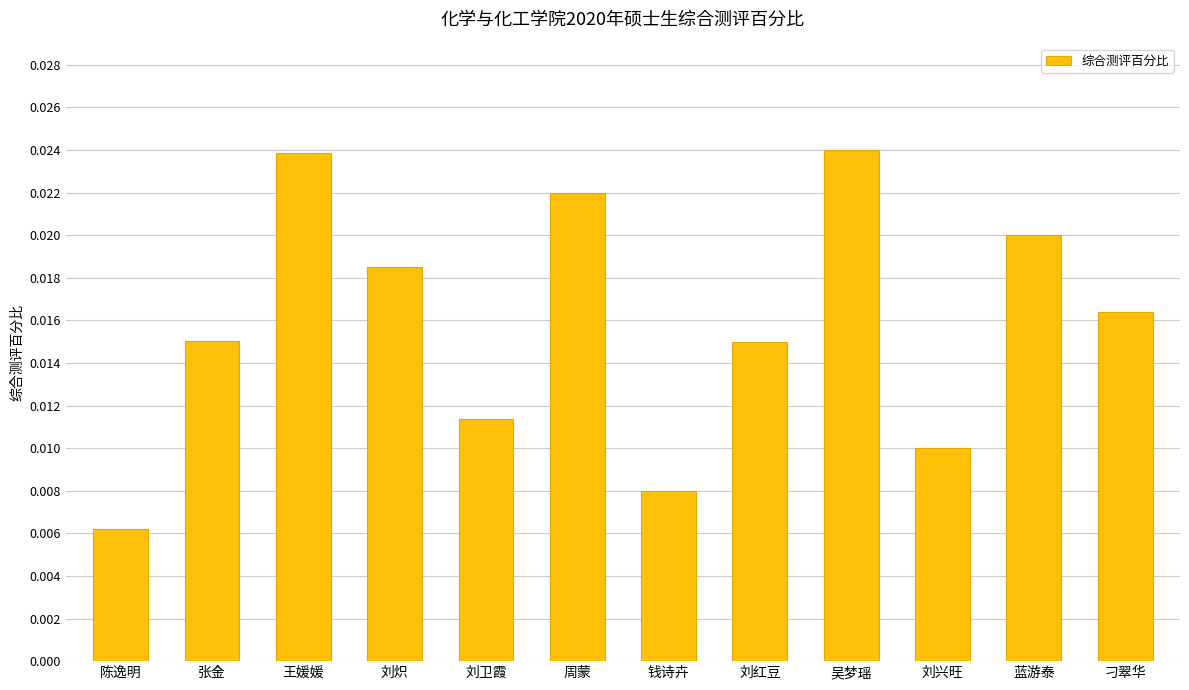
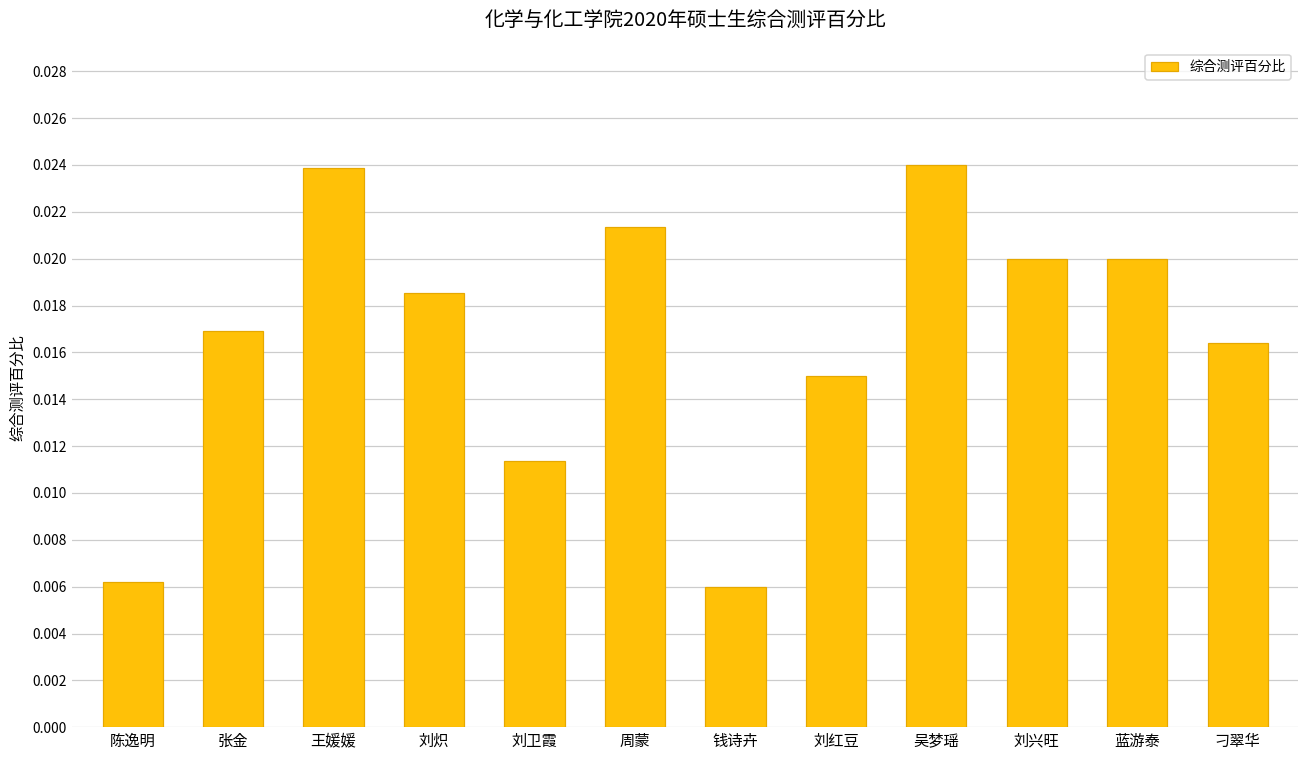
张金: 0.0150 -> 0.0169
周蒙: 0.0220 -> 0.0214
钱诗卉: 0.008 -> 0.006
刘兴旺: 0.01 -> 0.02
